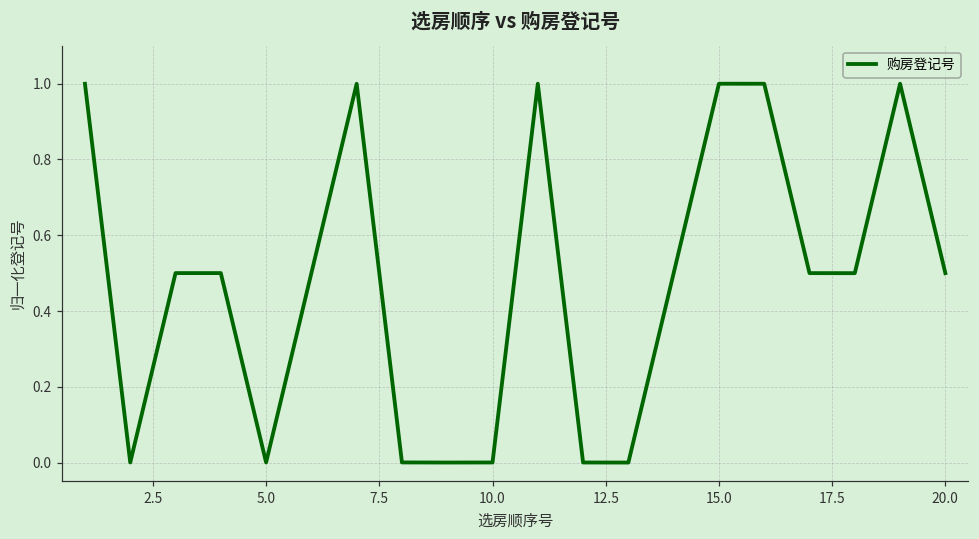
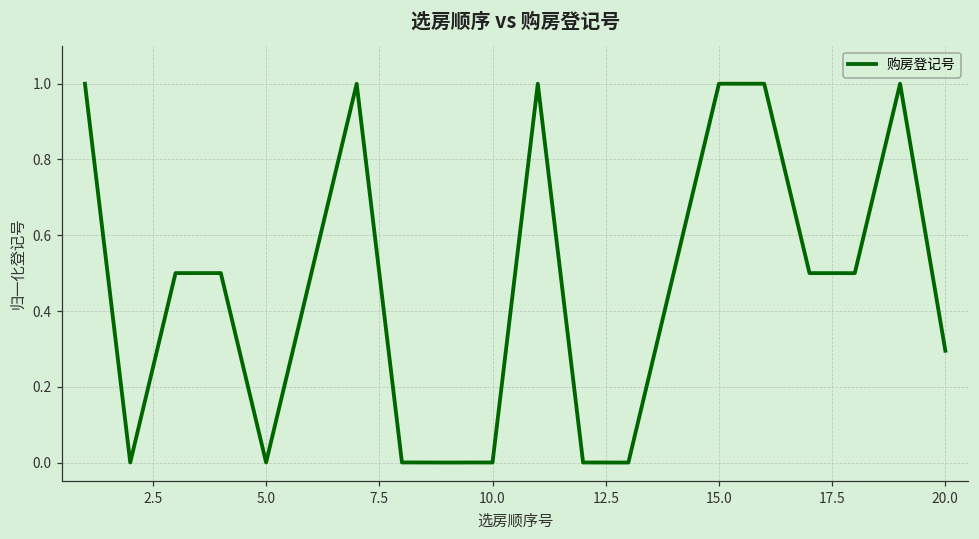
20.0: 0.50 -> 0.30
